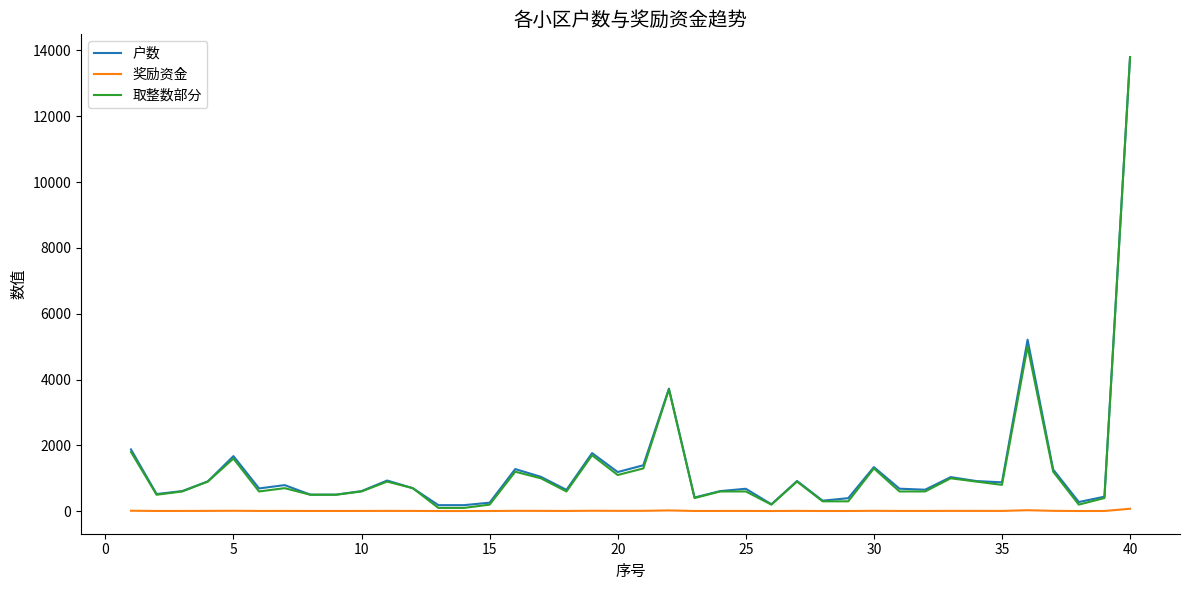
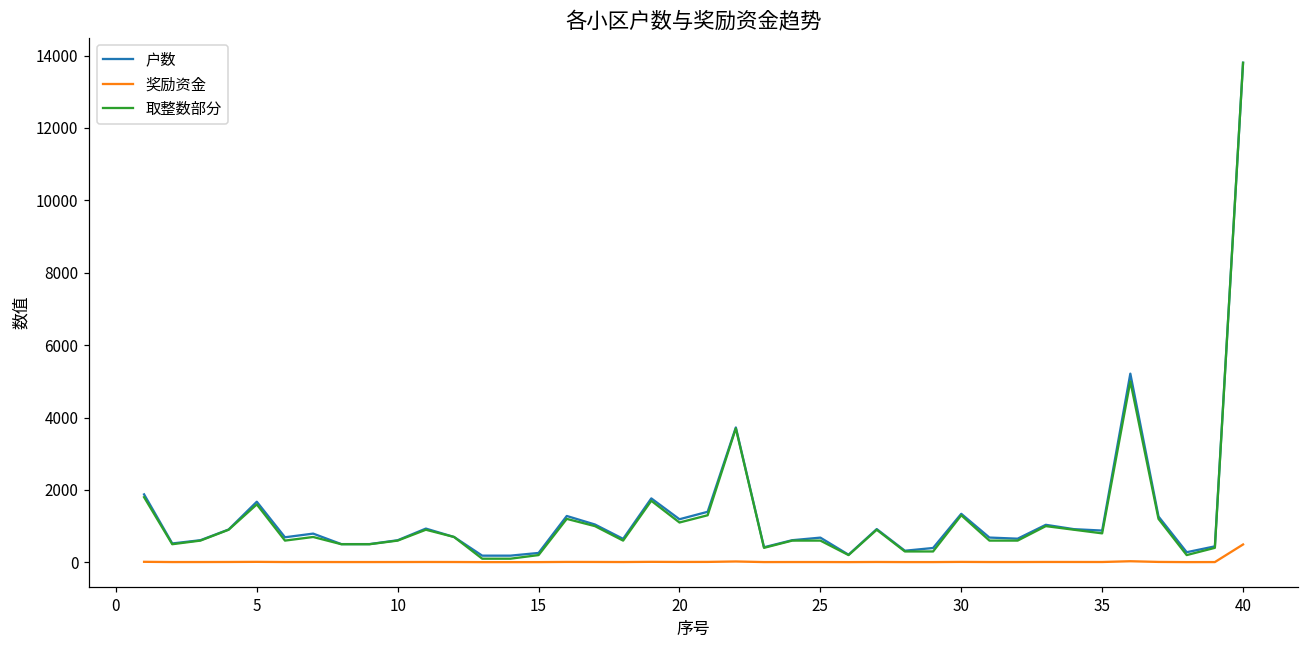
奖励资金, 40: 100 -> 500
